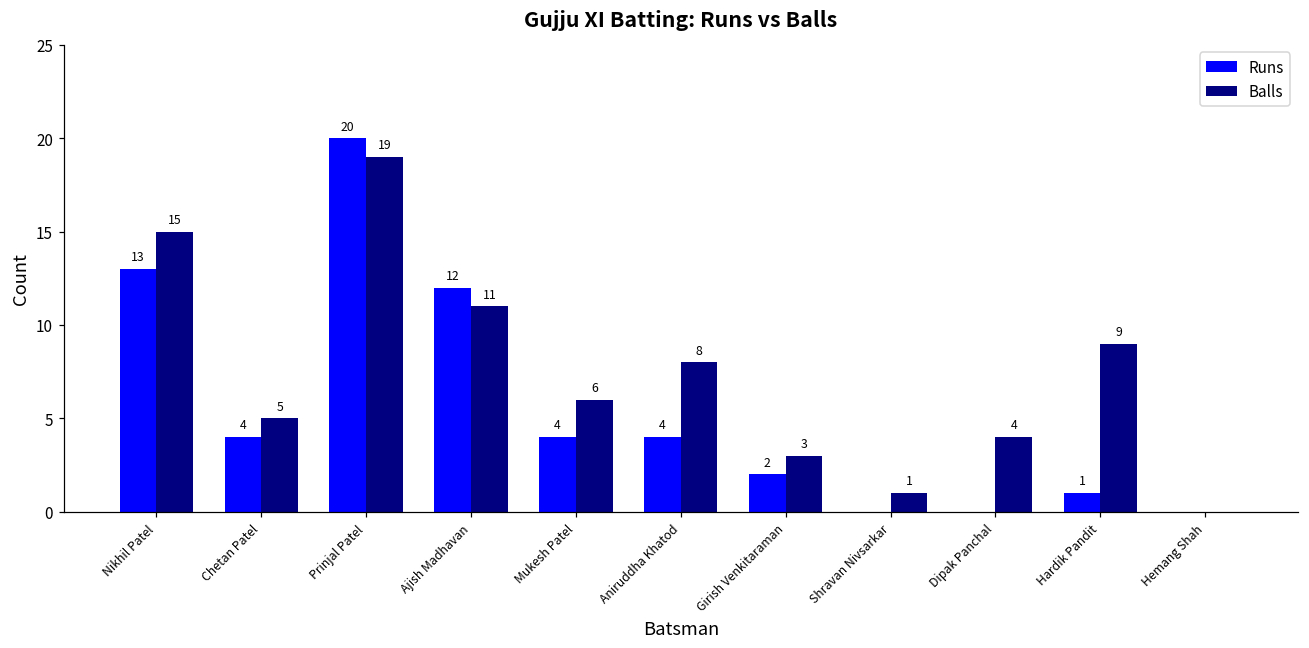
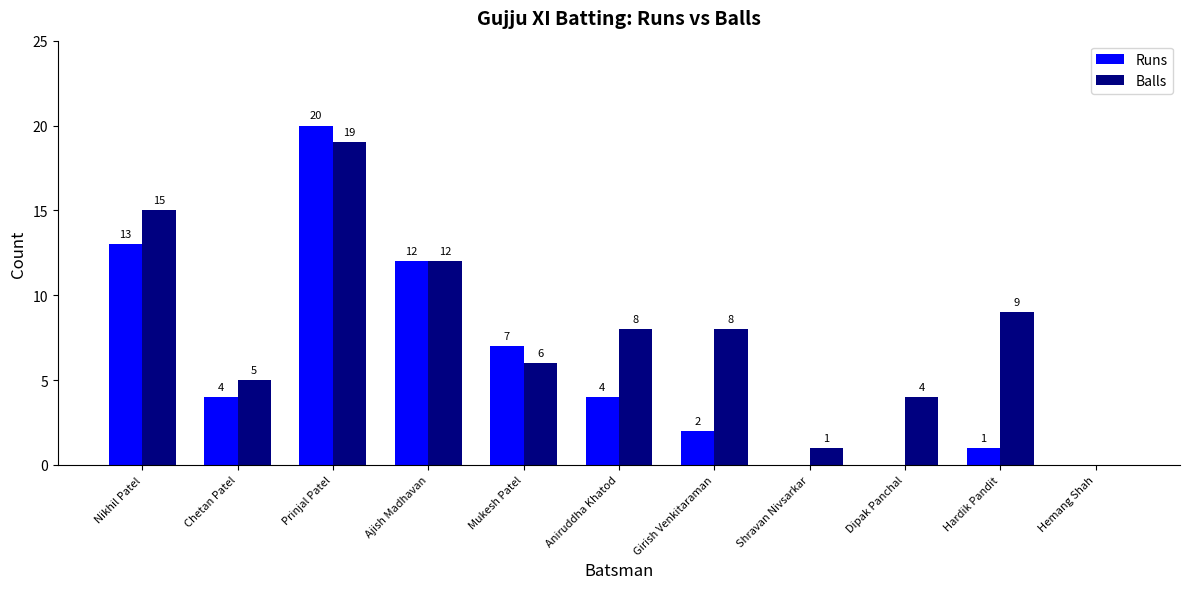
Balls, Ajish Madhavan: 11 -> 12
Runs, Mukesh Patel: 4 -> 7
Balls, Girish Venkitaraman: 3 -> 8
